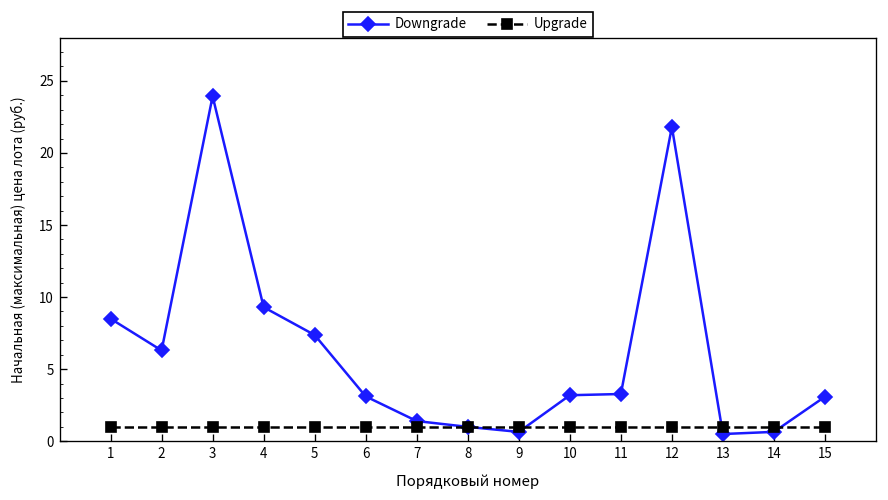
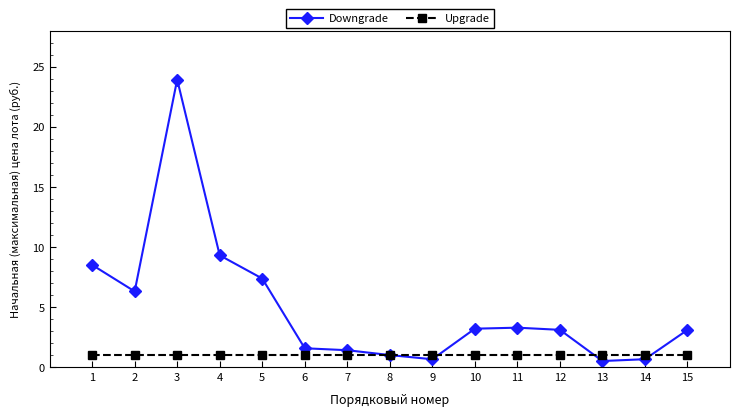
Downgrade, 6: 3.1 -> 1.6
Downgrade, 12: 21.8 -> 3.1
